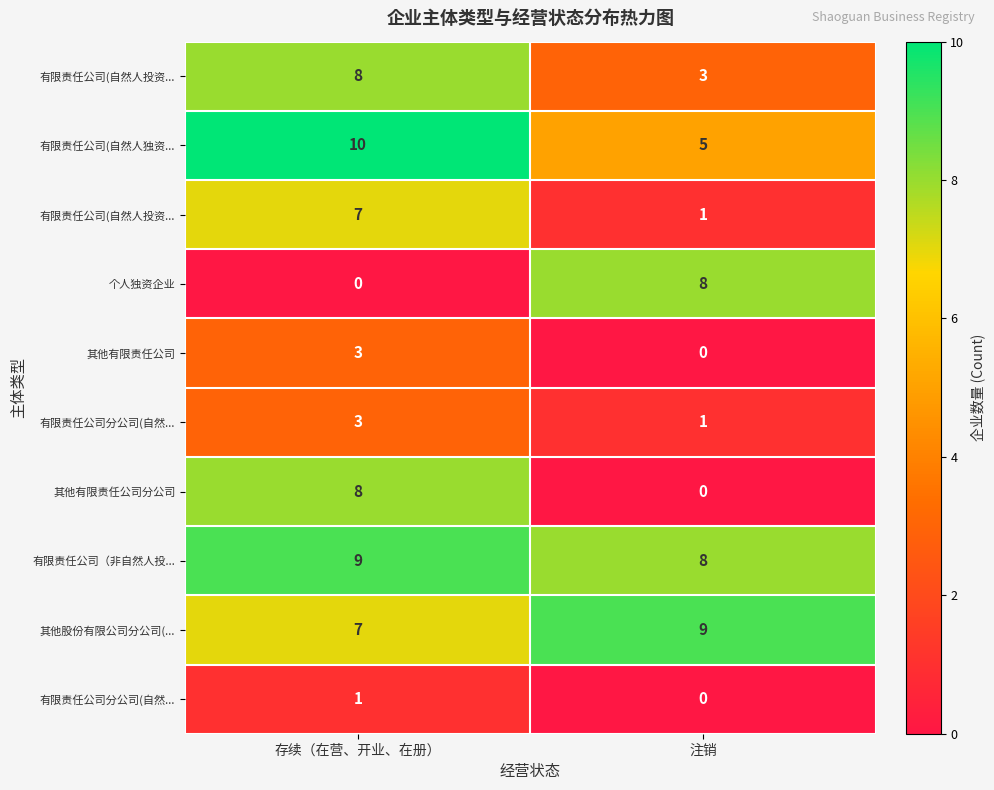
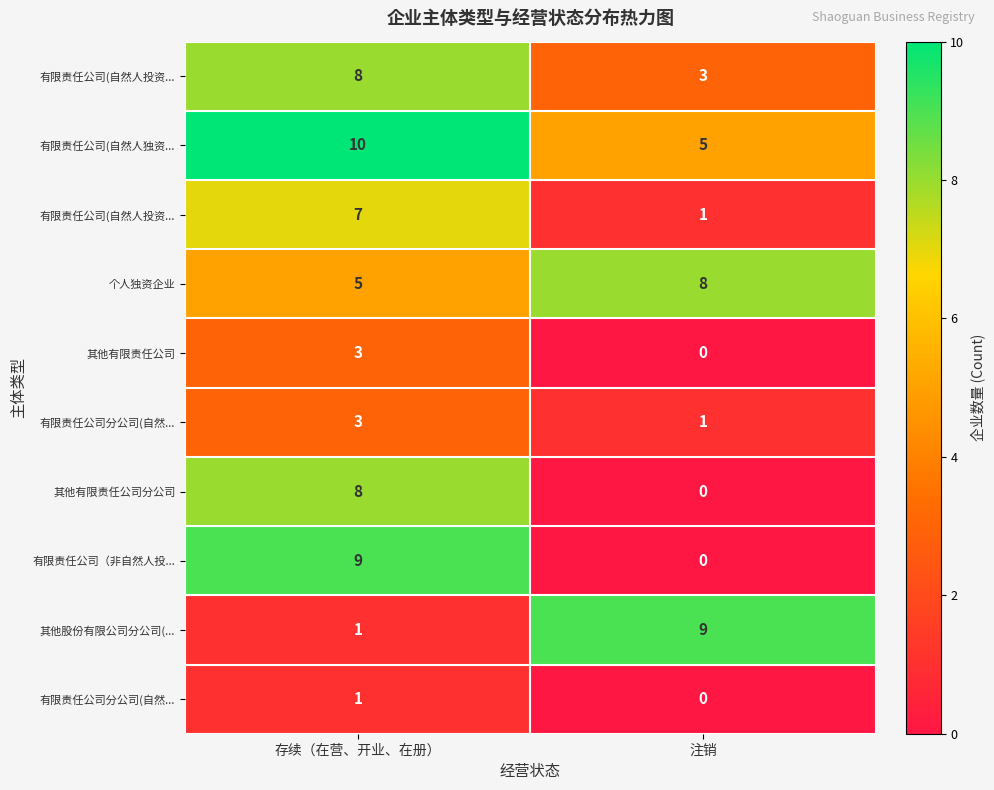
个人独资企业, 存续（在营、开业、在册）: 0 -> 5
有限责任公司（非自然人投..., 注销: 8 -> 0
其他股份有限公司分公司(..., 存续（在营、开业、在册）: 7 -> 1
